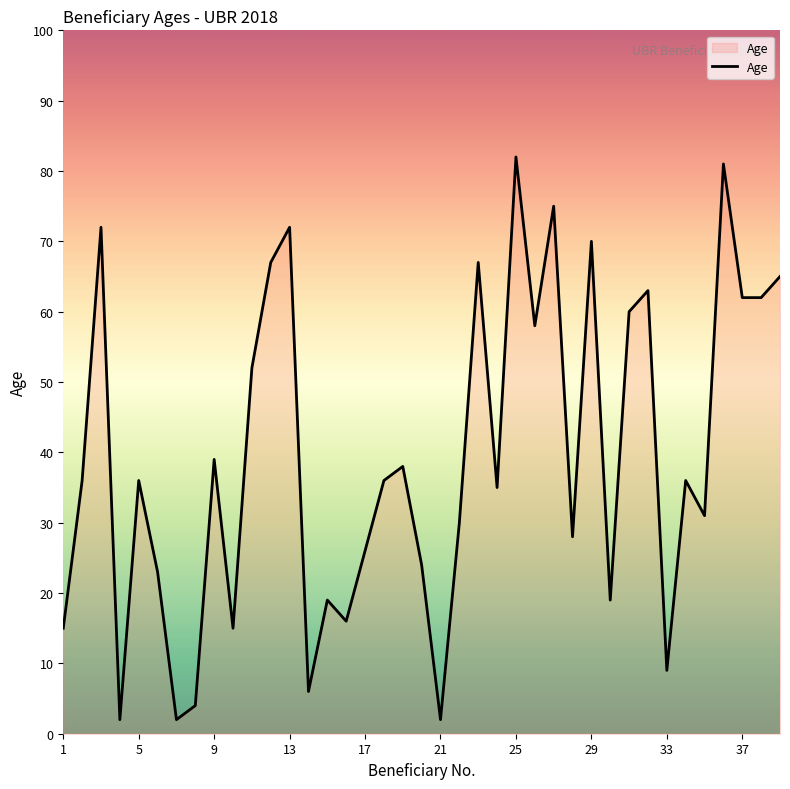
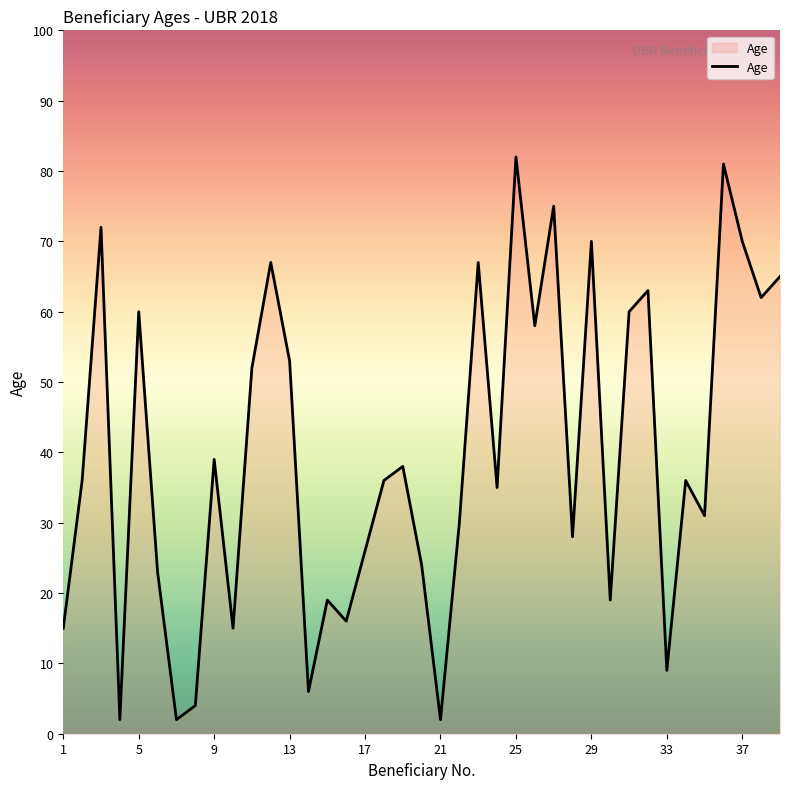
5: 36 -> 60
13: 72 -> 53
37: 62 -> 70
